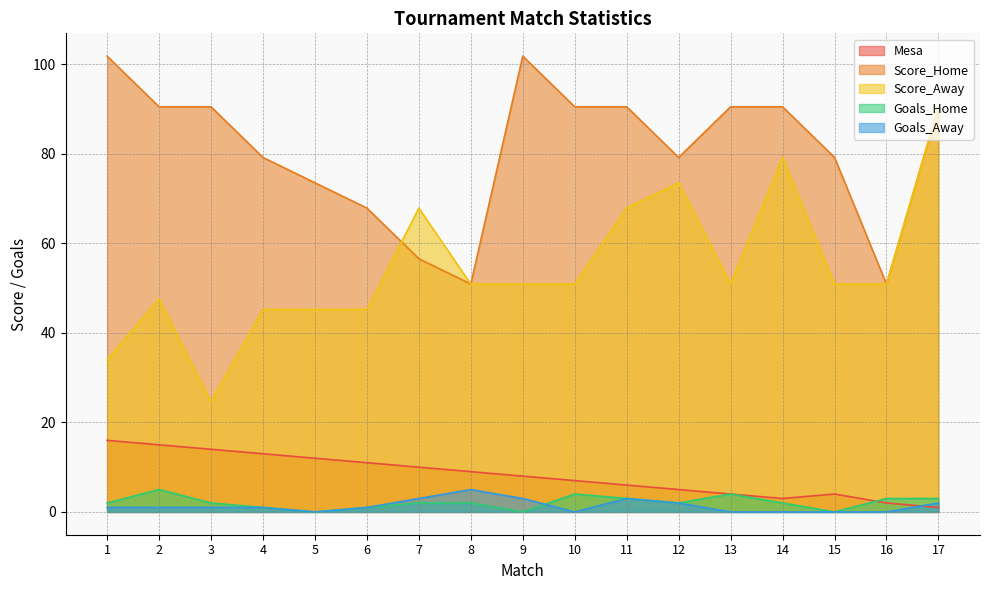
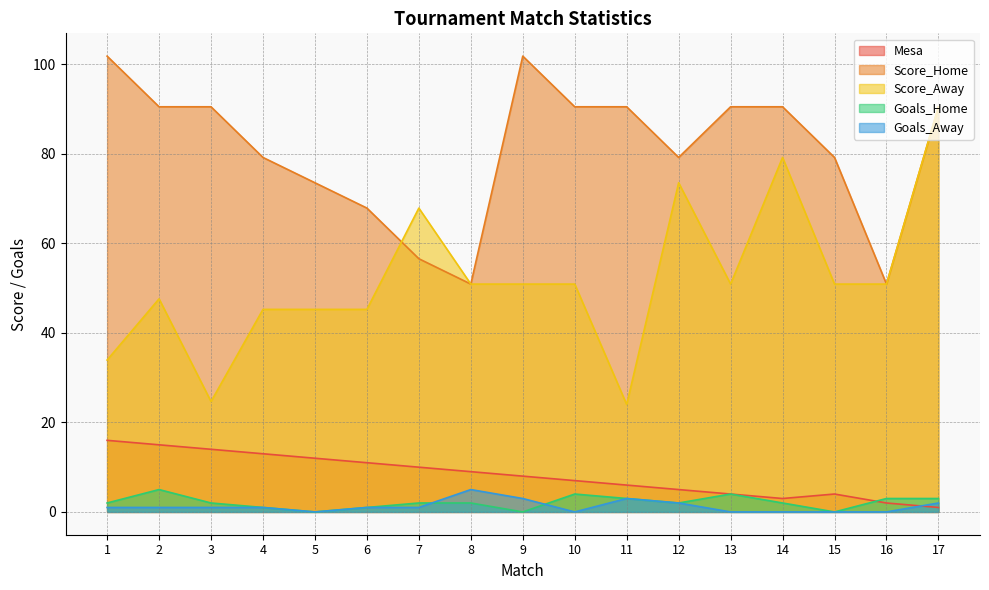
Goals_Away, 7: 3 -> 1
Score_Away, 11: 68 -> 24
